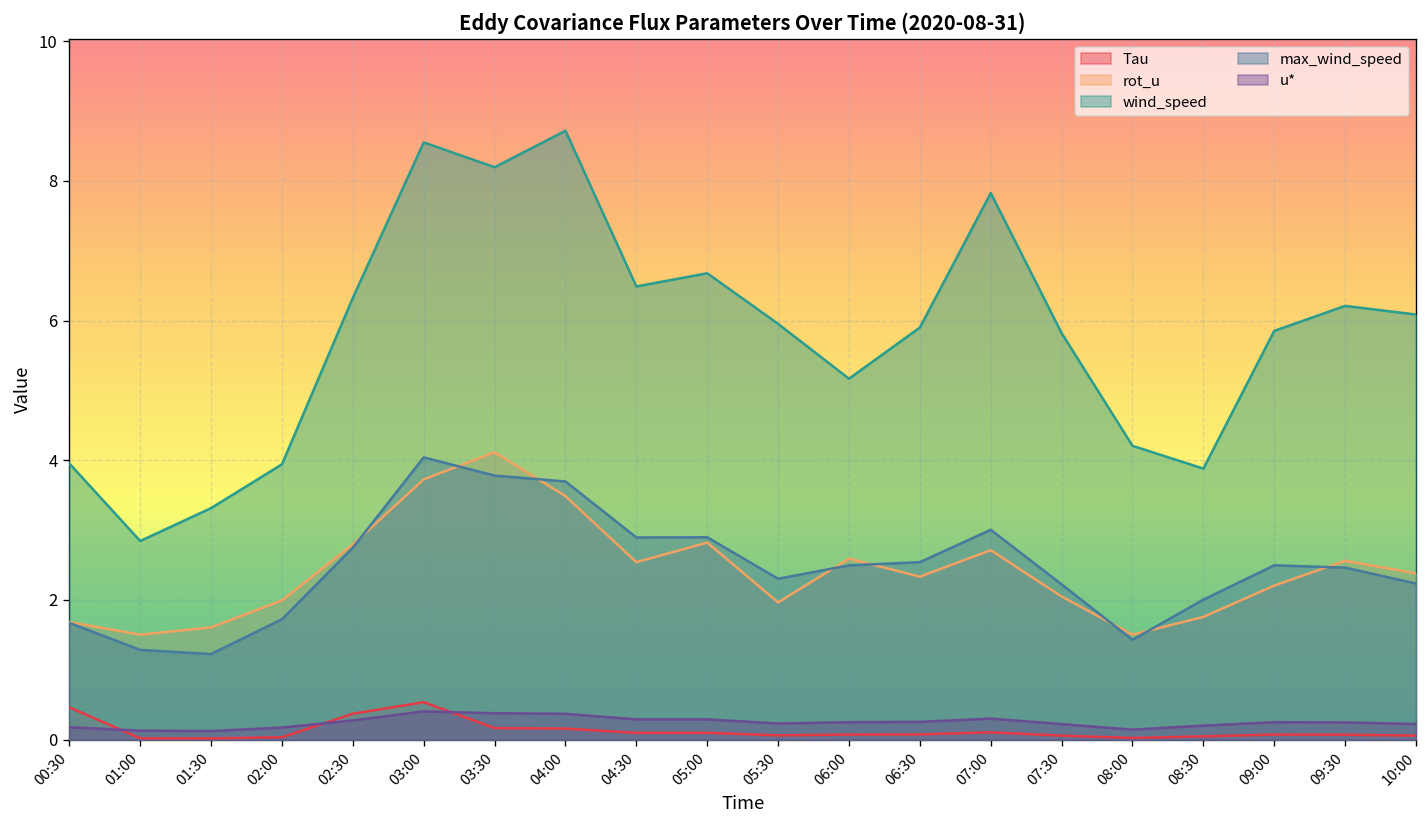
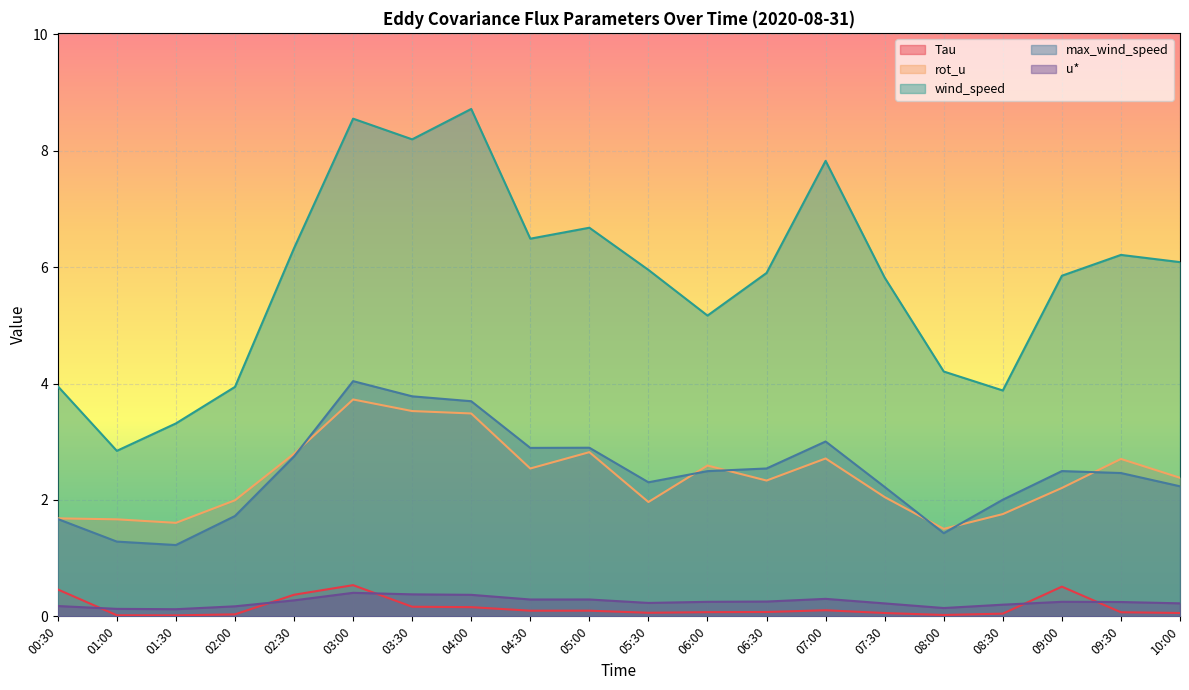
rot_u, 01:00: 1.5 -> 1.7
rot_u, 03:30: 4.1 -> 3.5
Tau, 09:00: 0.1 -> 0.5
rot_u, 09:30: 2.6 -> 2.7
